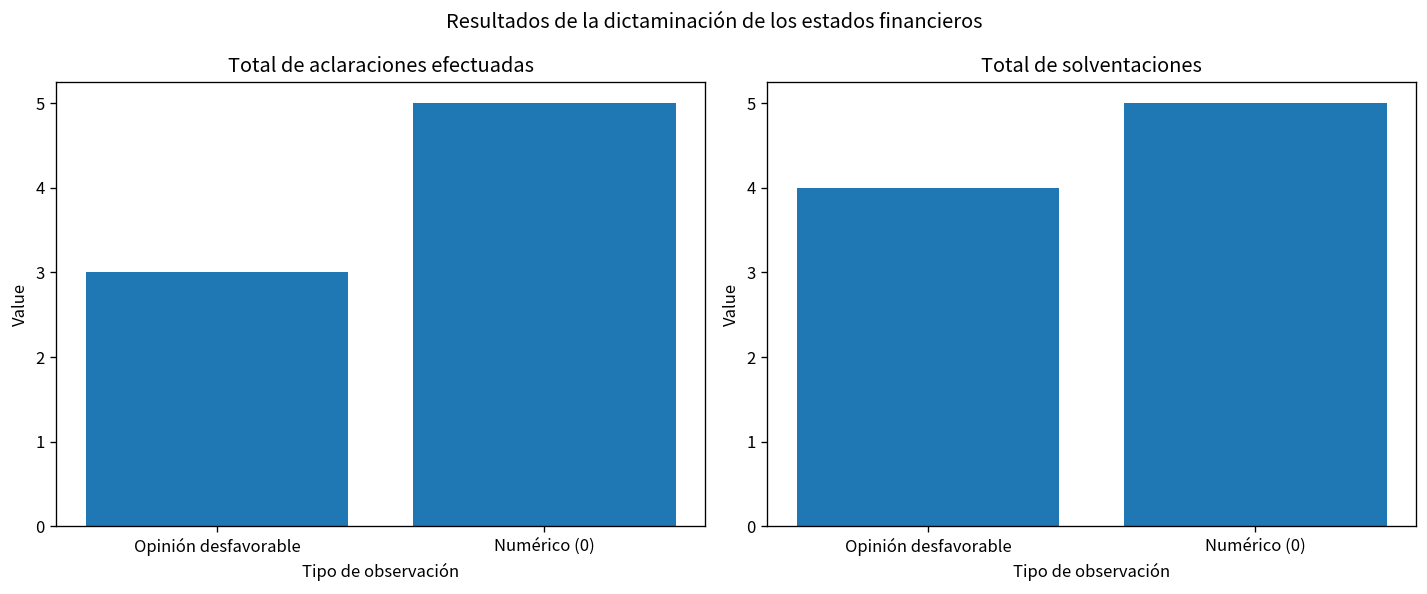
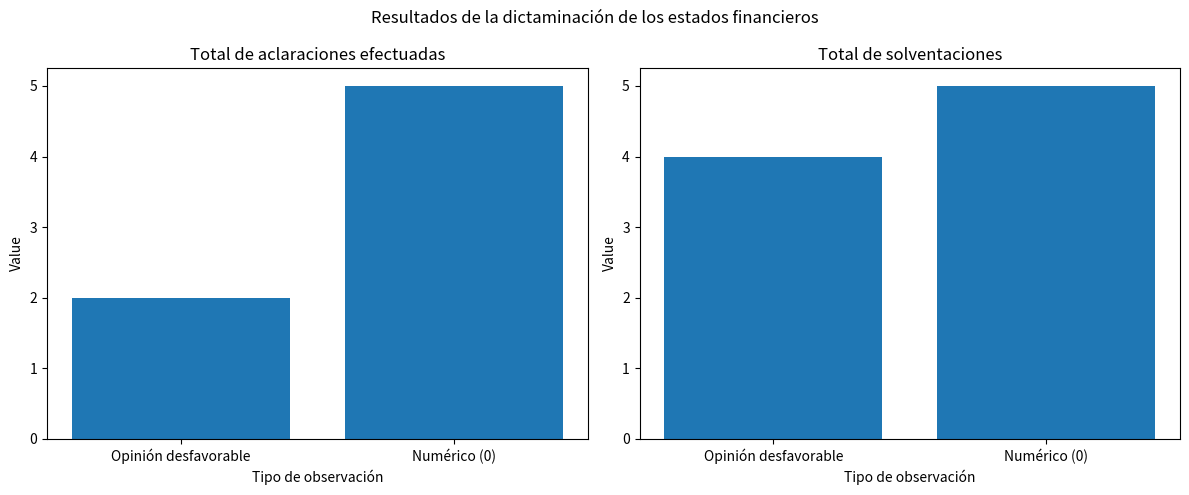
Total de aclaraciones efectuadas, Opinión desfavorable: 3 -> 2
